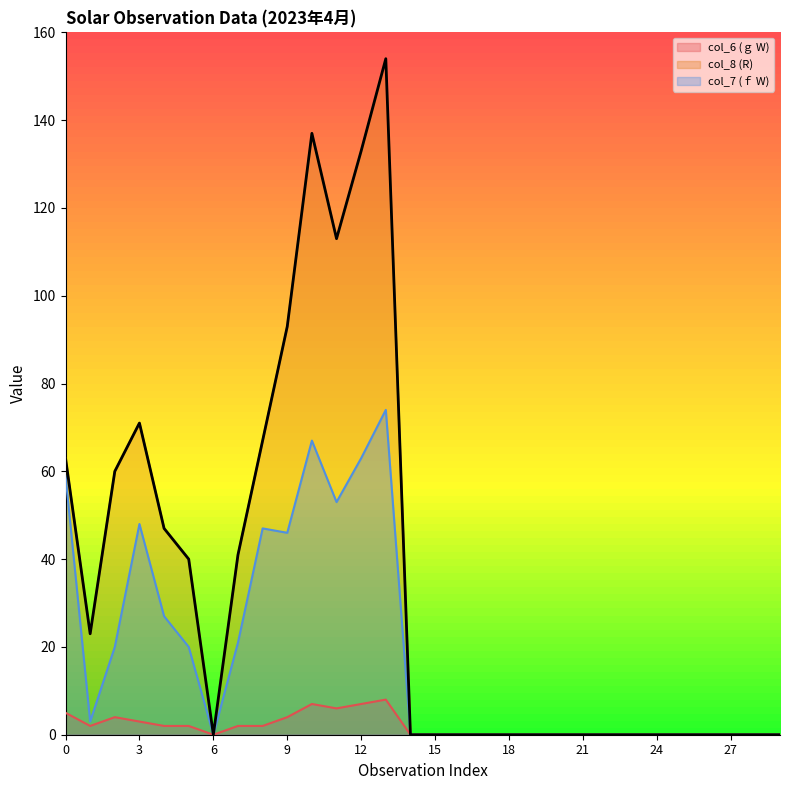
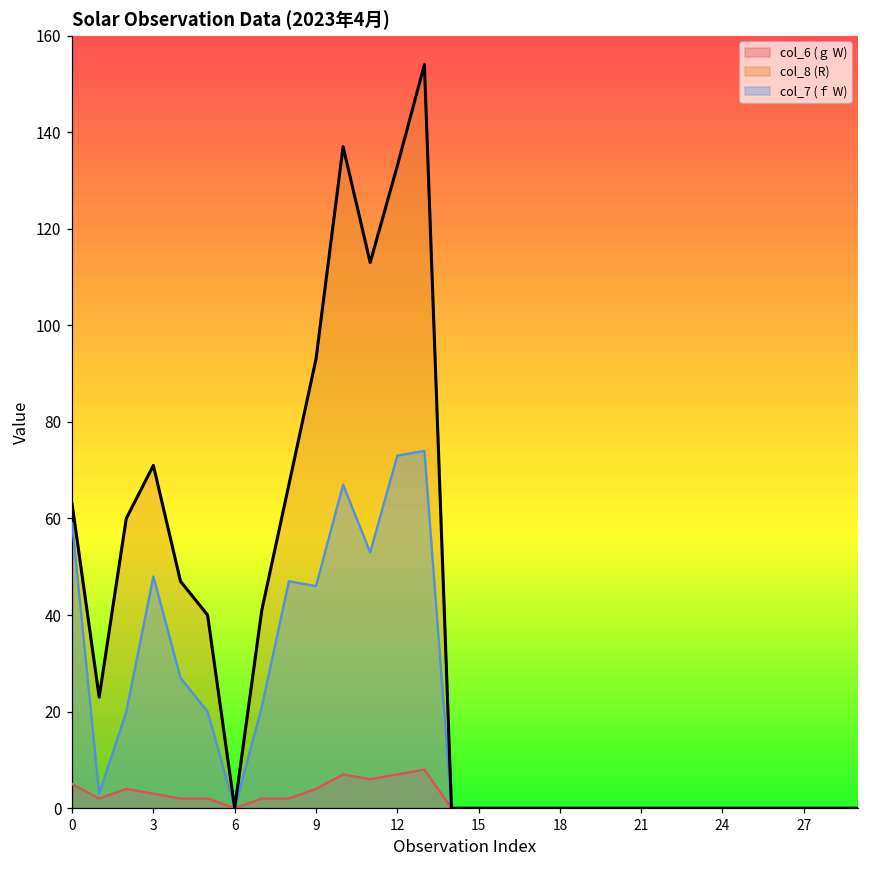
col_7 (ｆ W), 12: 63 -> 73
